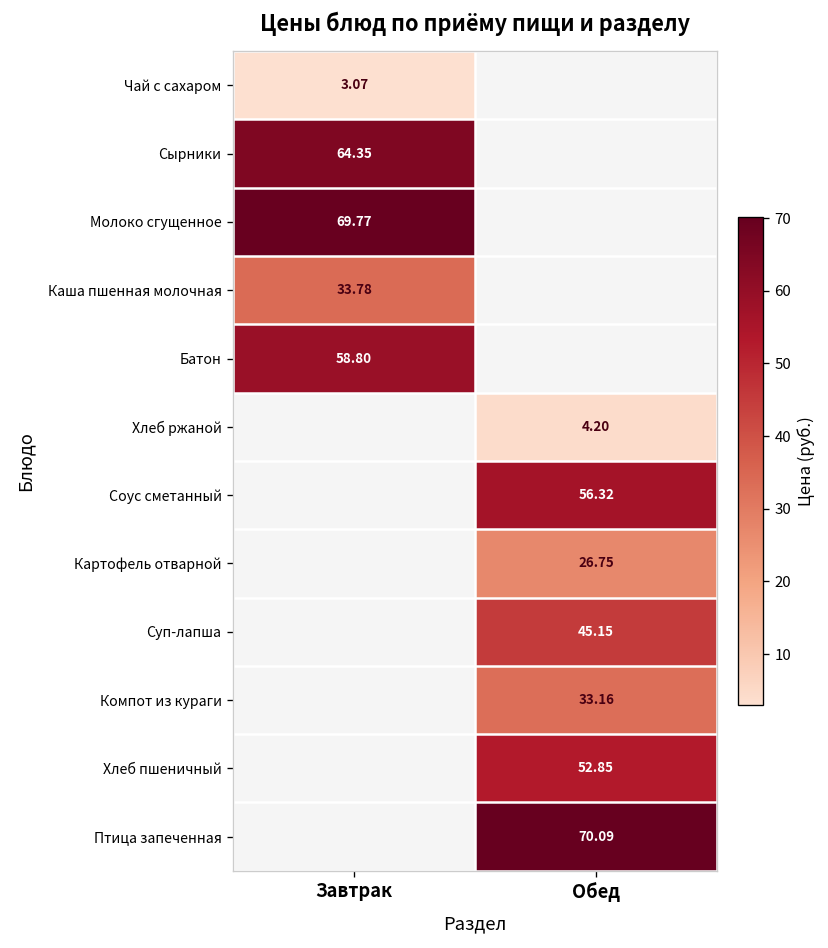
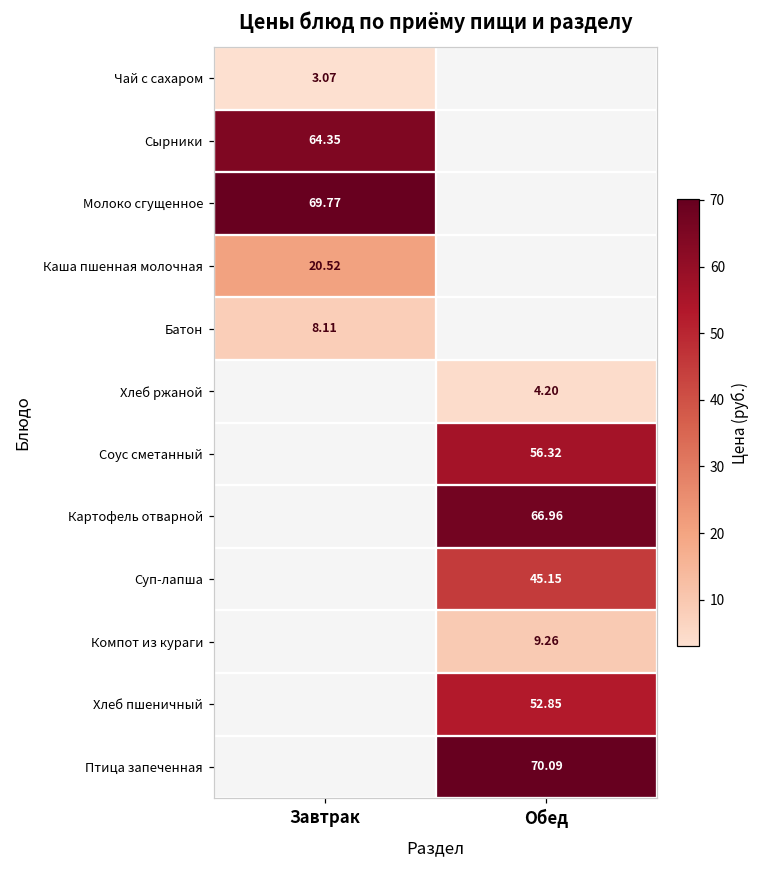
Каша пшенная молочная, Завтрак: 33.78 -> 20.52
Батон, Завтрак: 58.80 -> 8.11
Картофель отварной, Обед: 26.75 -> 66.96
Компот из кураги, Обед: 33.16 -> 9.26
